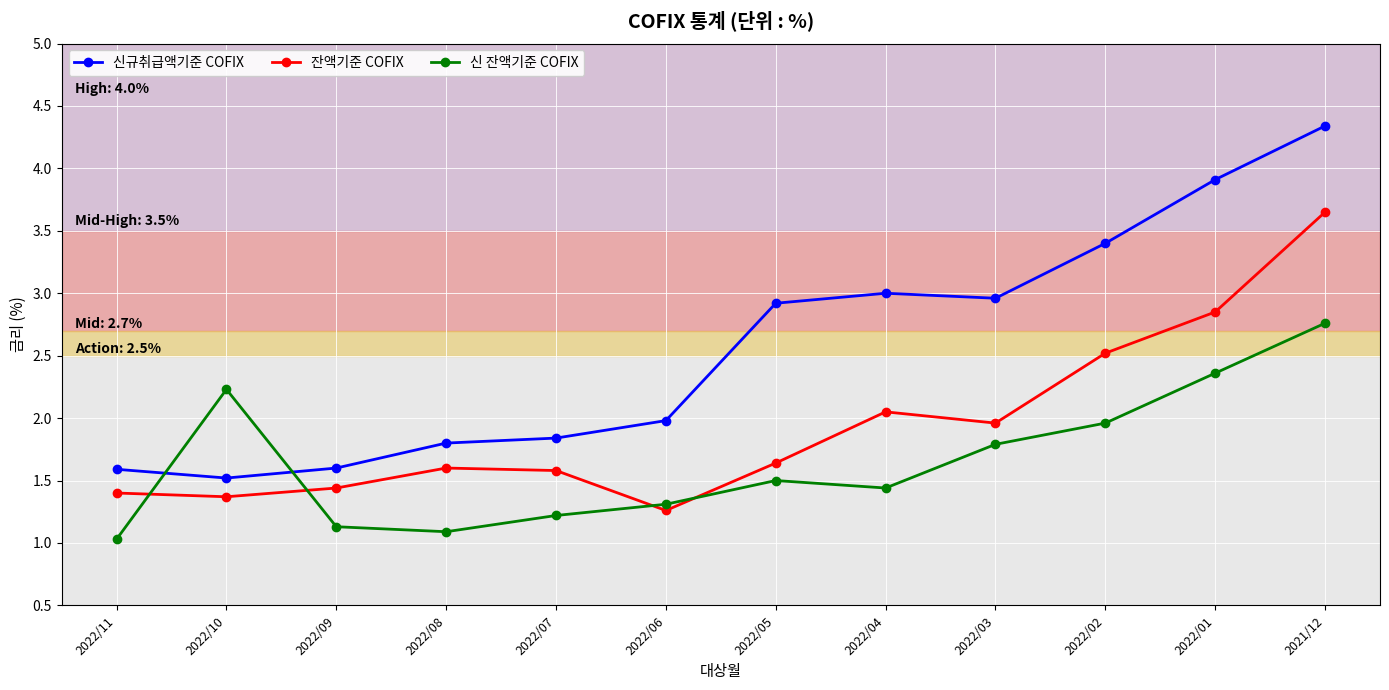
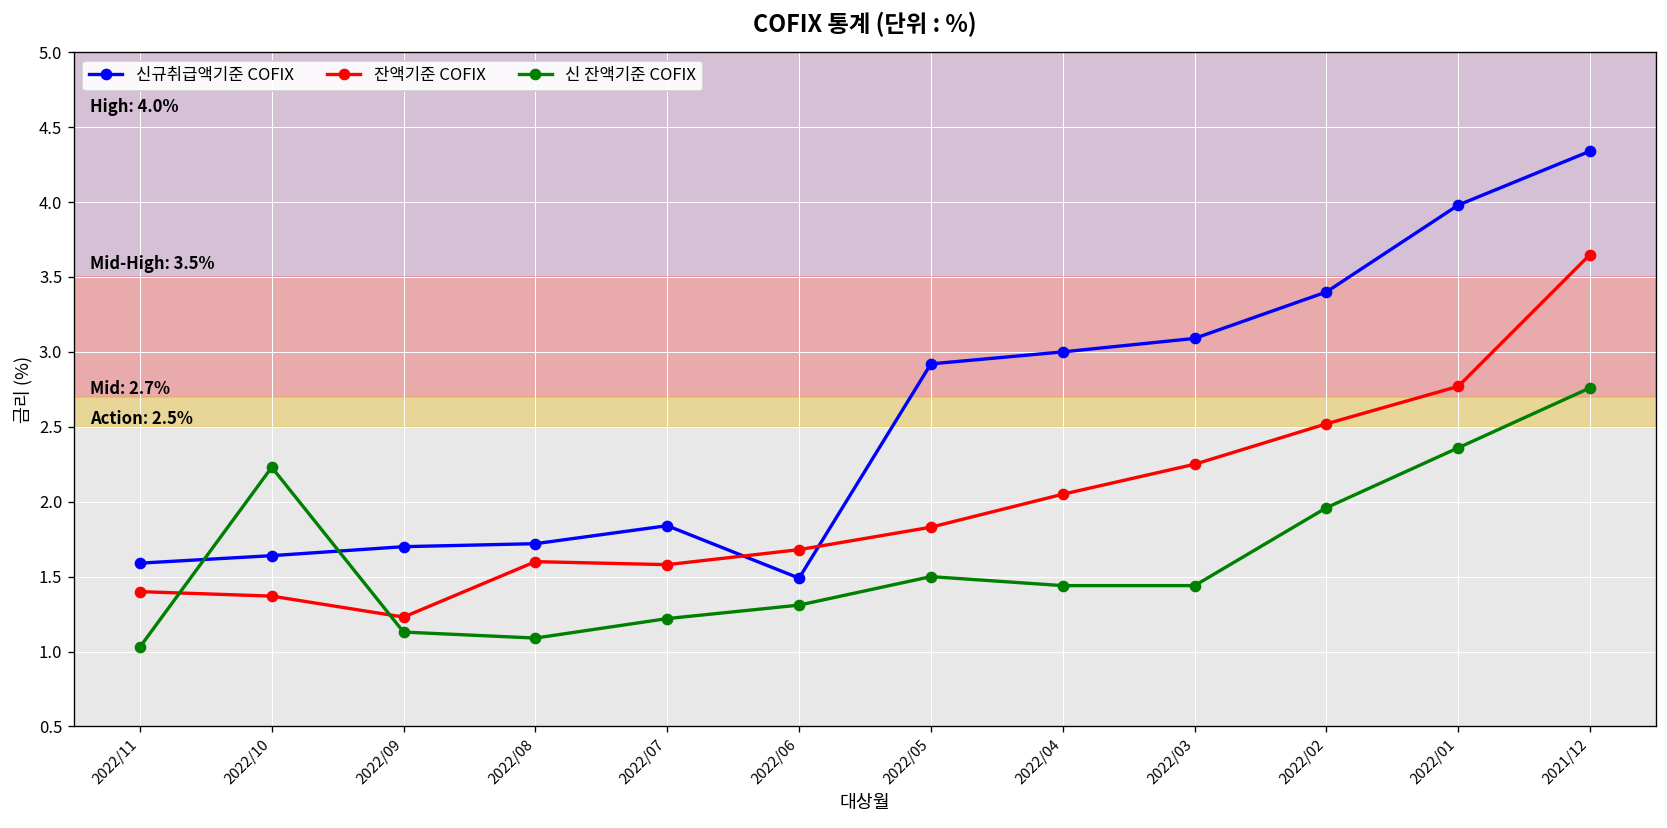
신규취급액기준 COFIX, 2022/10: 1.52 -> 1.64
신규취급액기준 COFIX, 2022/09: 1.6 -> 1.7
잔액기준 COFIX, 2022/09: 1.44 -> 1.23
신규취급액기준 COFIX, 2022/08: 1.80 -> 1.72
신규취급액기준 COFIX, 2022/06: 1.98 -> 1.49
잔액기준 COFIX, 2022/06: 1.26 -> 1.68
잔액기준 COFIX, 2022/05: 1.64 -> 1.83
신규취급액기준 COFIX, 2022/03: 2.96 -> 3.09
잔액기준 COFIX, 2022/03: 1.96 -> 2.25
신 잔액기준 COFIX, 2022/03: 1.79 -> 1.44
신규취급액기준 COFIX, 2022/01: 3.91 -> 3.98
잔액기준 COFIX, 2022/01: 2.85 -> 2.77
